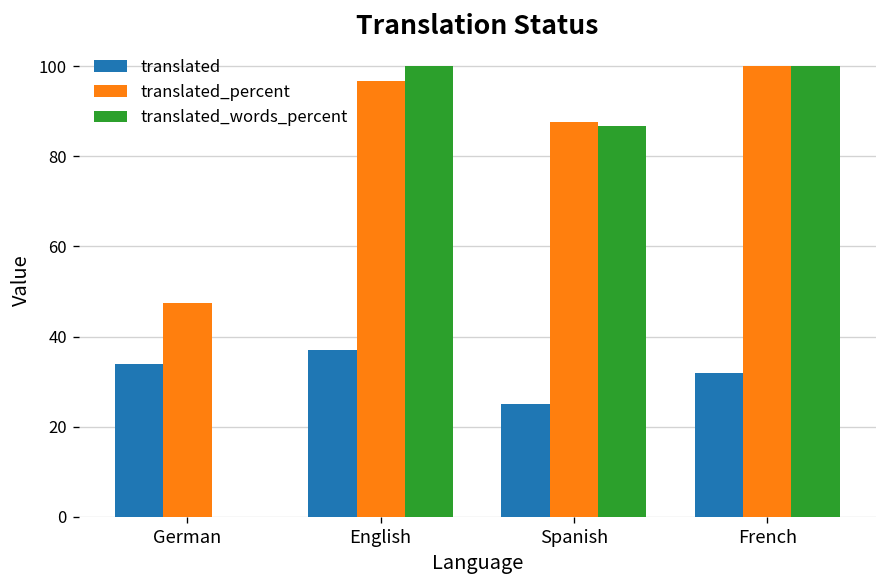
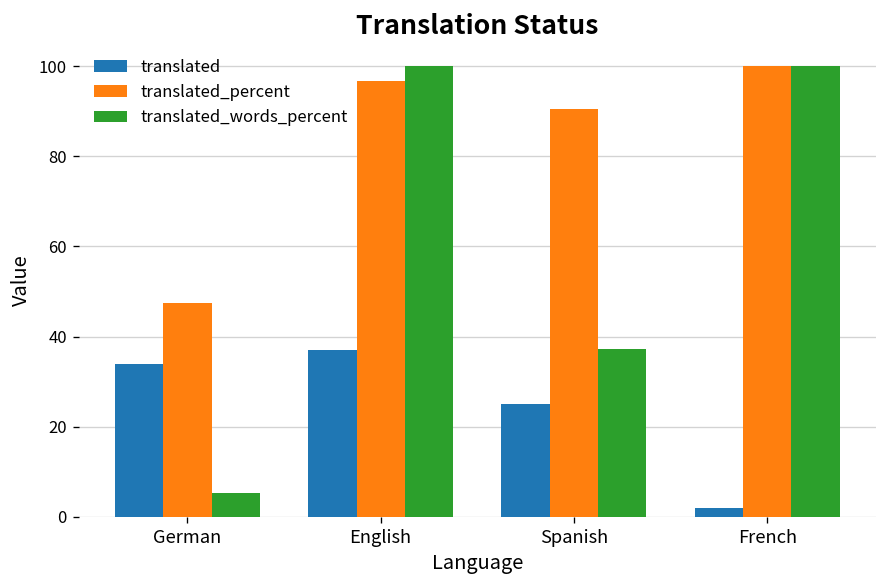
translated_words_percent, German: 0 -> 5
translated_percent, Spanish: 88 -> 91
translated_words_percent, Spanish: 87 -> 37
translated, French: 32 -> 2
